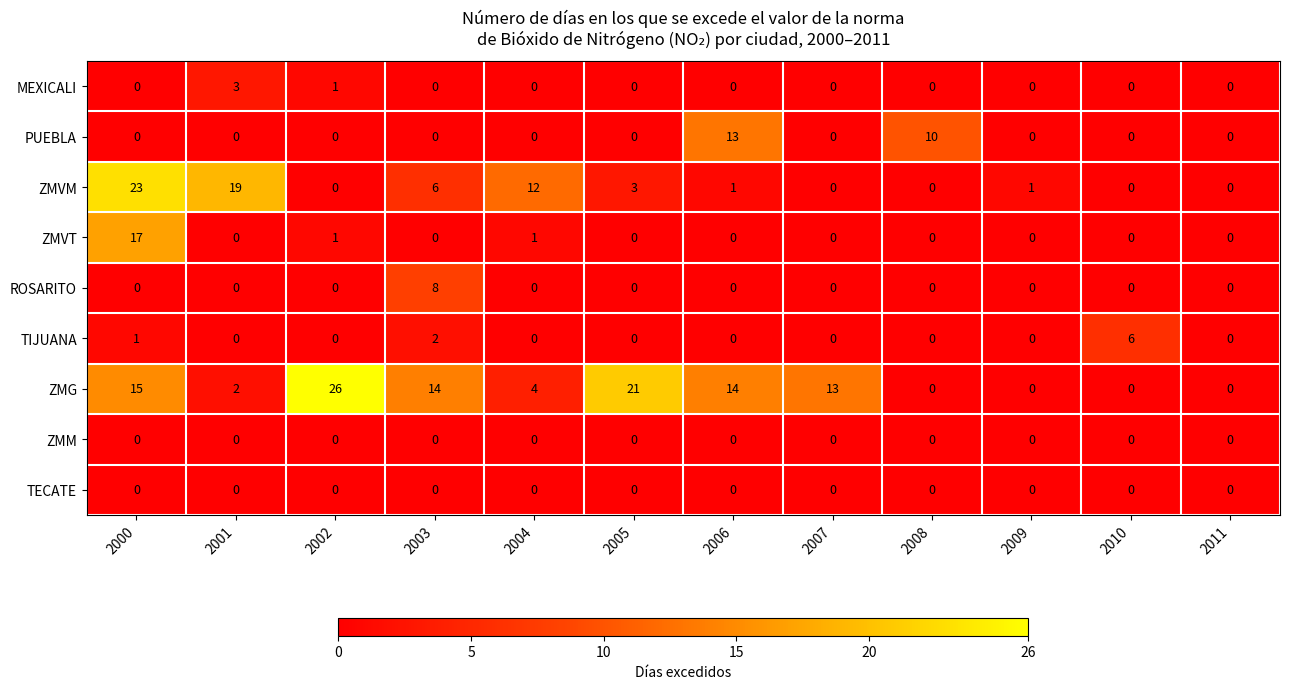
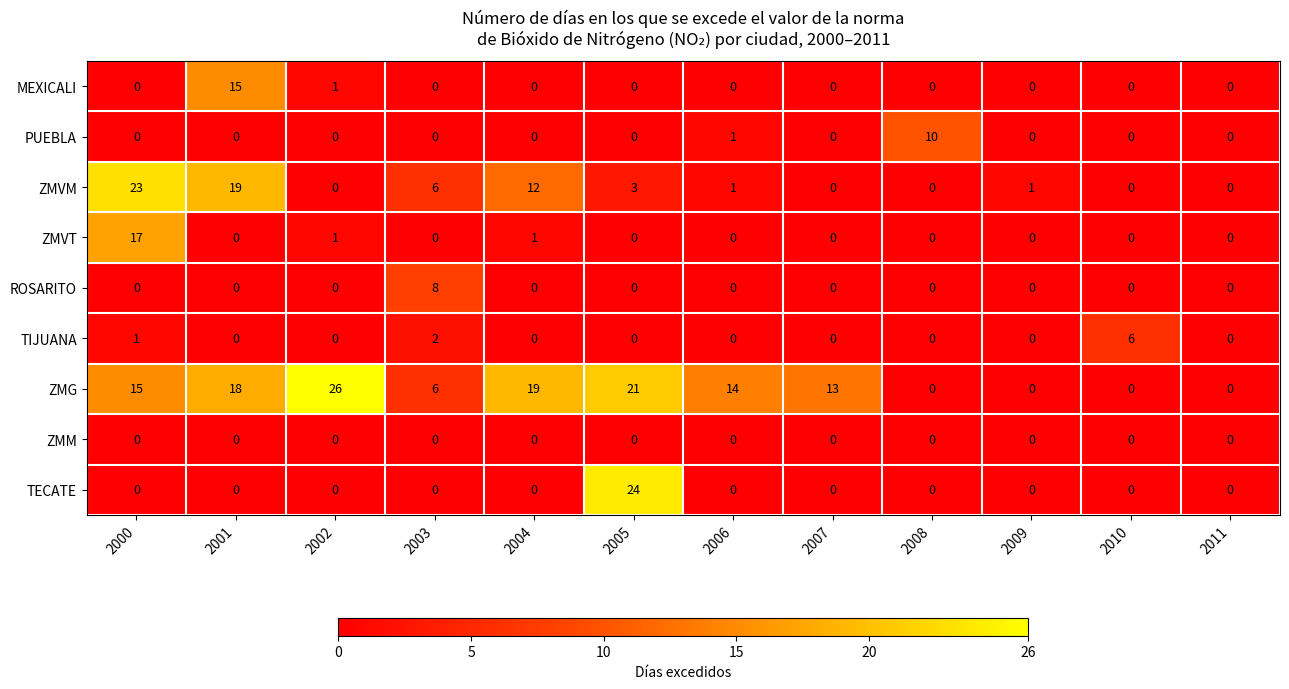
MEXICALI, 2001: 3 -> 15
PUEBLA, 2006: 13 -> 1
ZMG, 2001: 2 -> 18
ZMG, 2003: 14 -> 6
ZMG, 2004: 4 -> 19
TECATE, 2005: 0 -> 24
